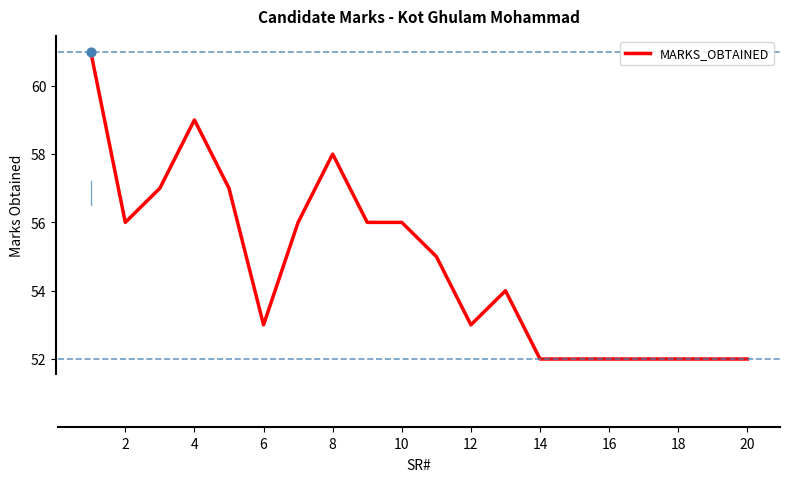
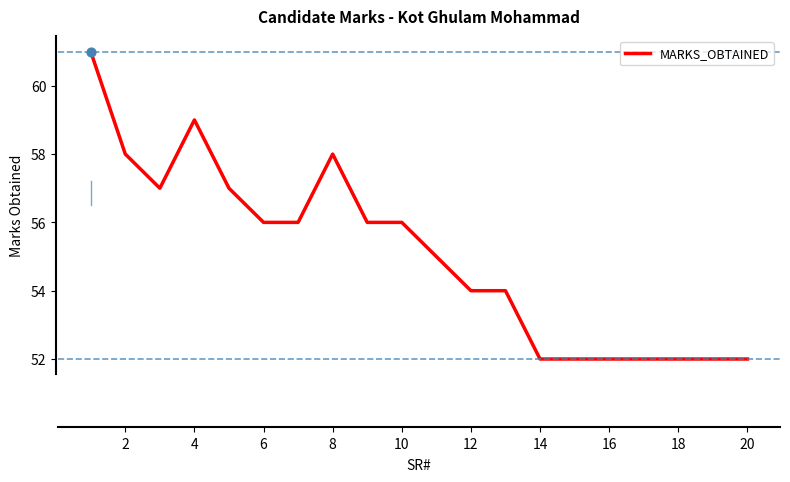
MARKS_OBTAINED, 2: 56 -> 58
MARKS_OBTAINED, 6: 53 -> 56
MARKS_OBTAINED, 12: 53 -> 54
